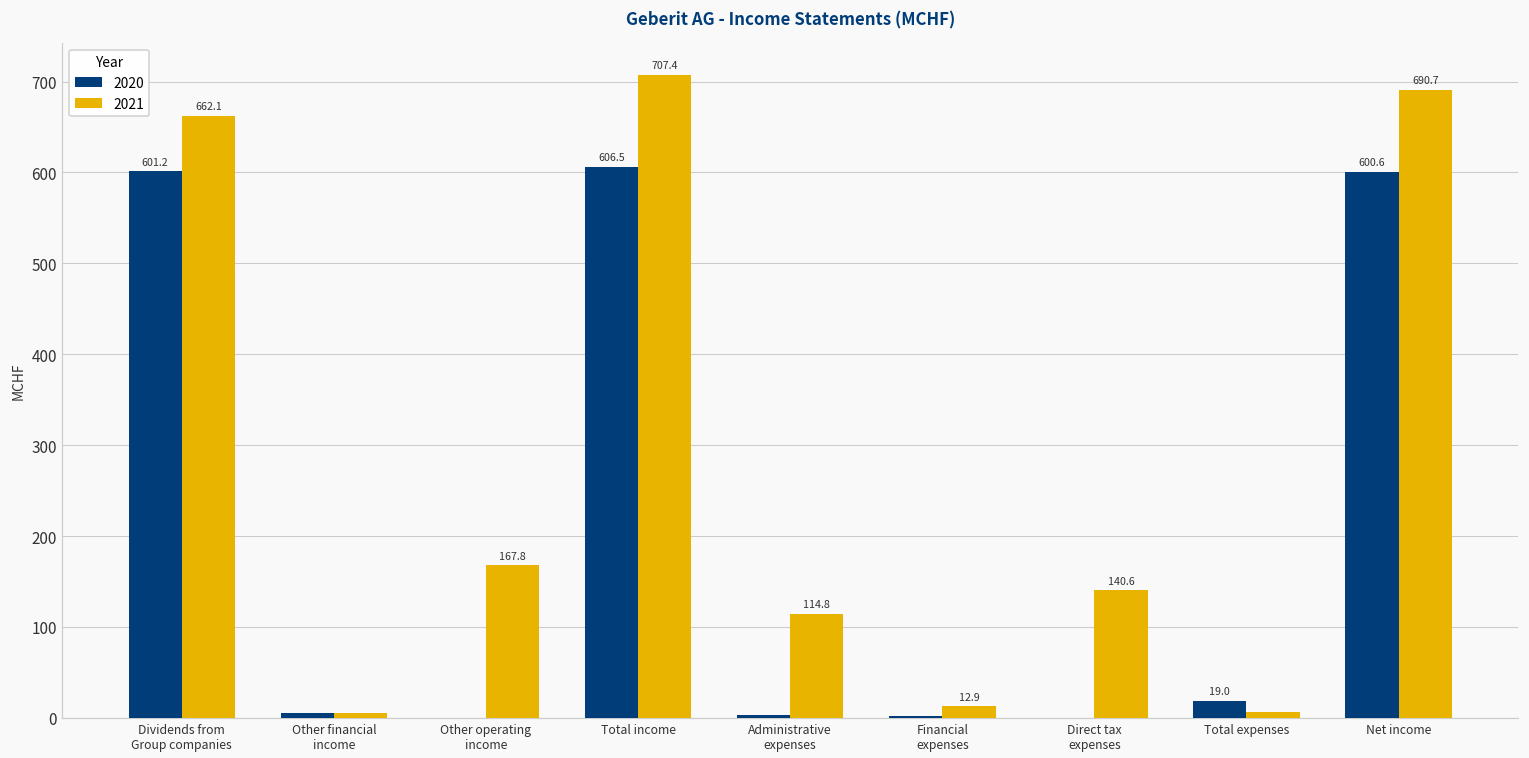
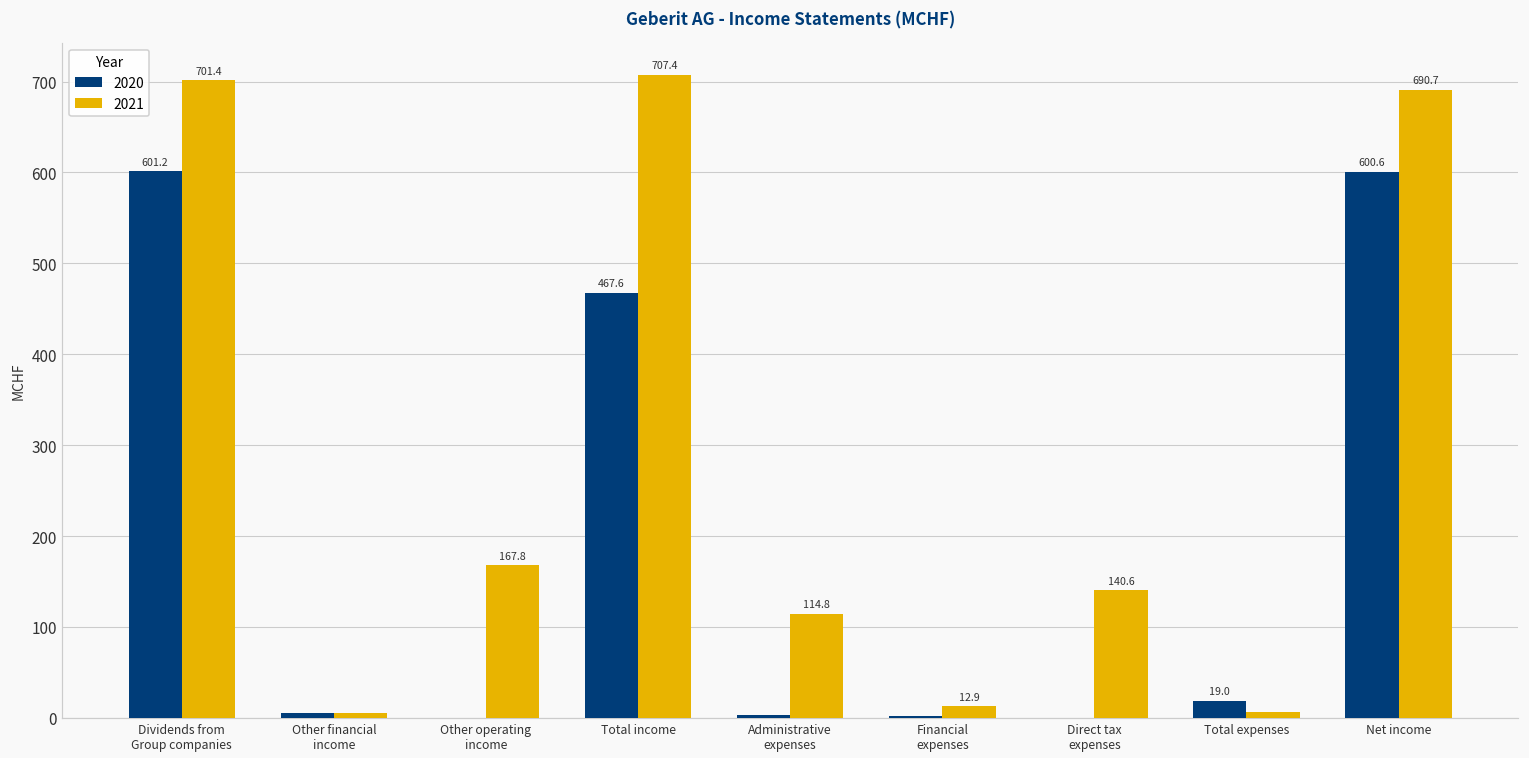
2021, Dividends from Group companies: 662.1 -> 701.4
2020, Total income: 606.5 -> 467.6
